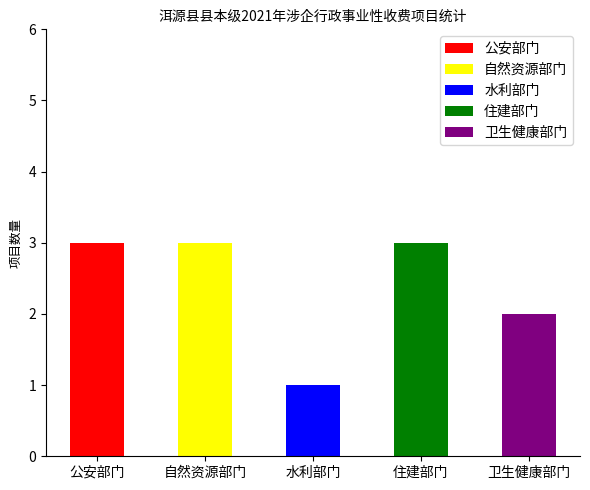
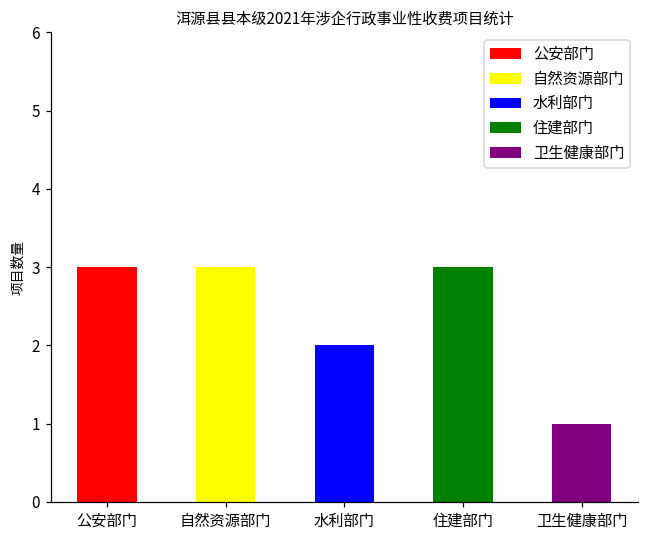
水利部门: 1 -> 2
卫生健康部门: 2 -> 1
